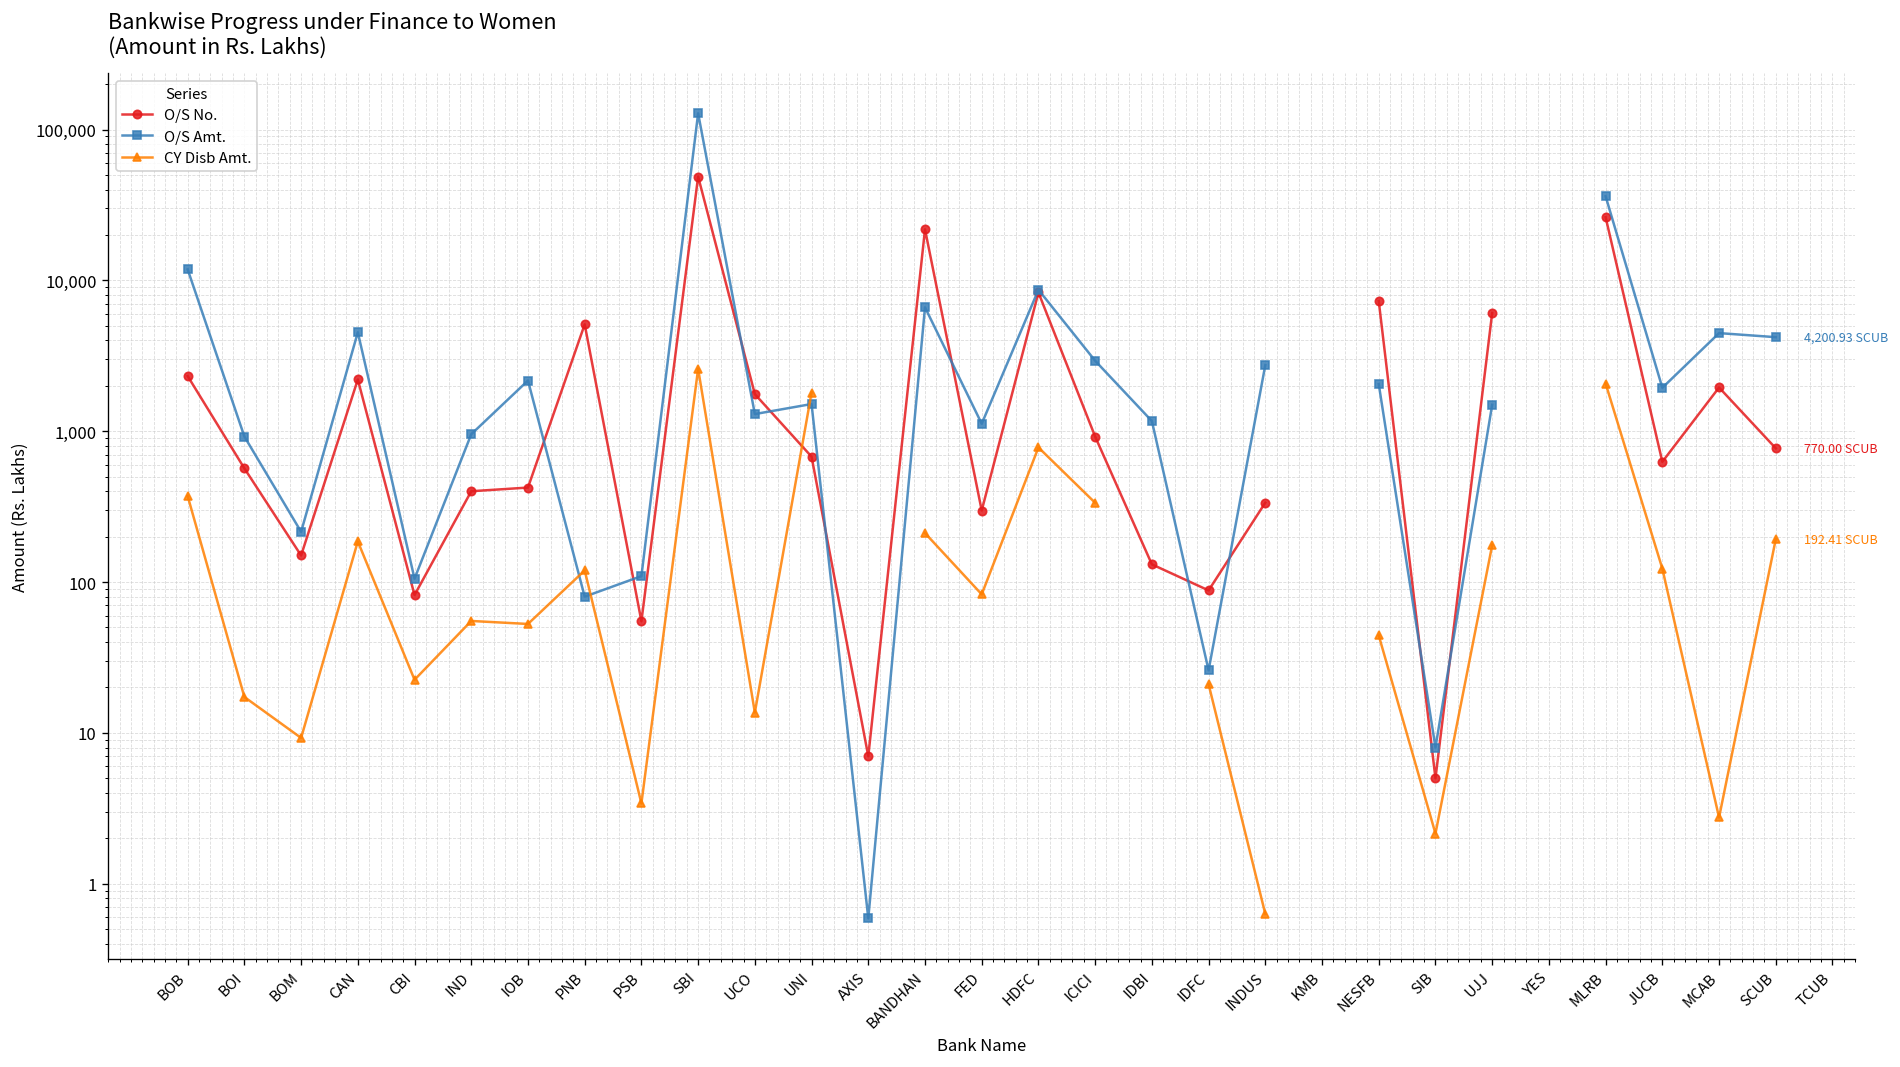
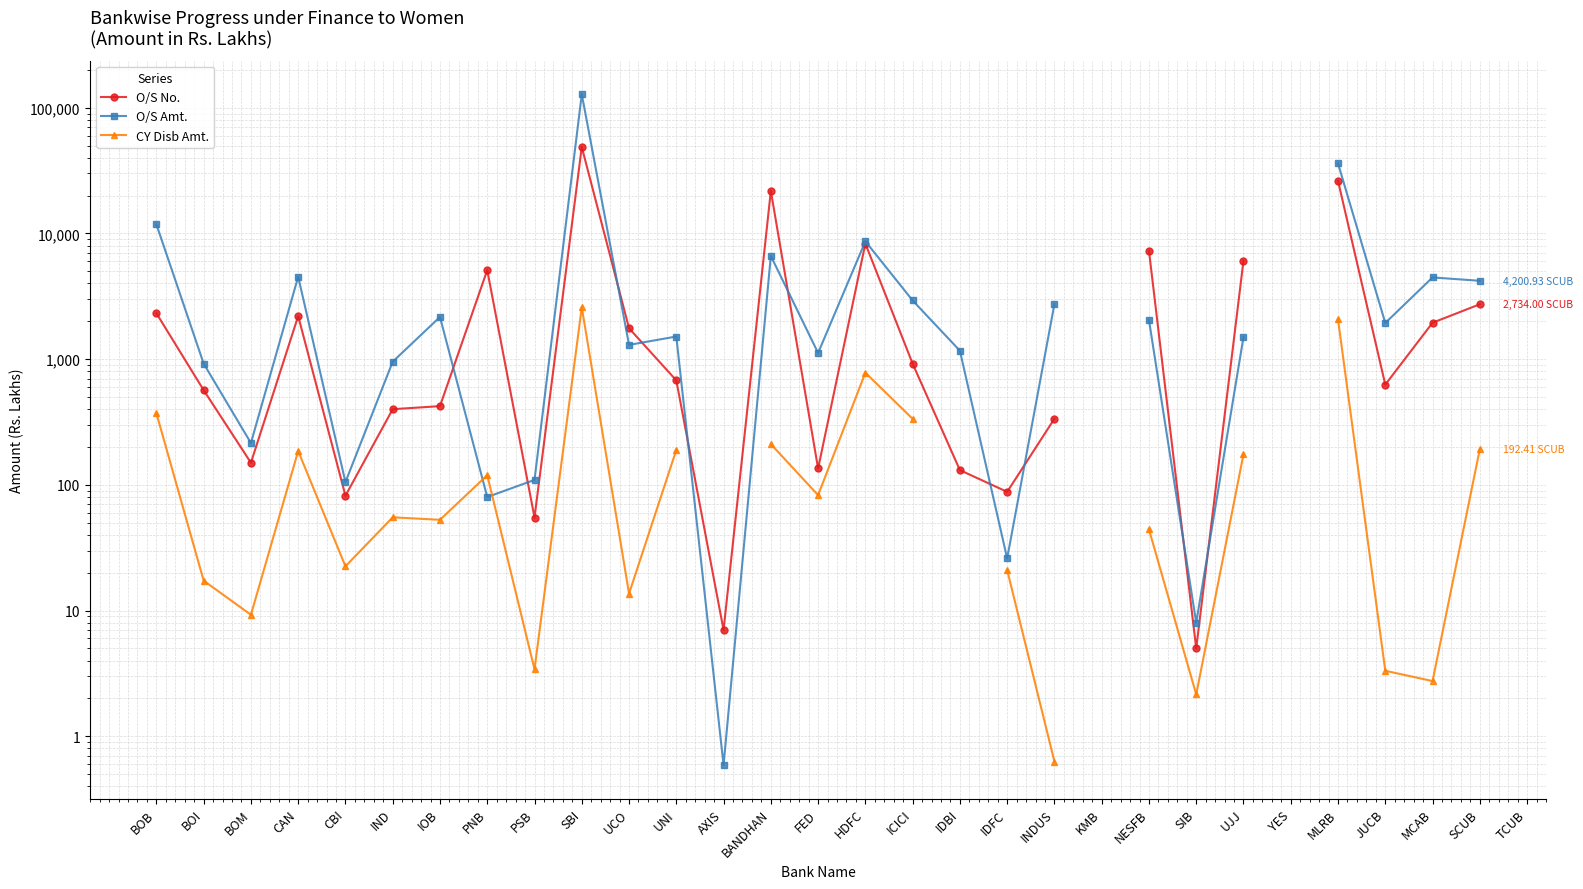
CY Disb Amt., UNI: 1,800 -> 190
O/S No., FED: 300 -> 140
CY Disb Amt., JUCB: 120 -> 3.3
O/S No., SCUB: 770.00 -> 2,734.00
